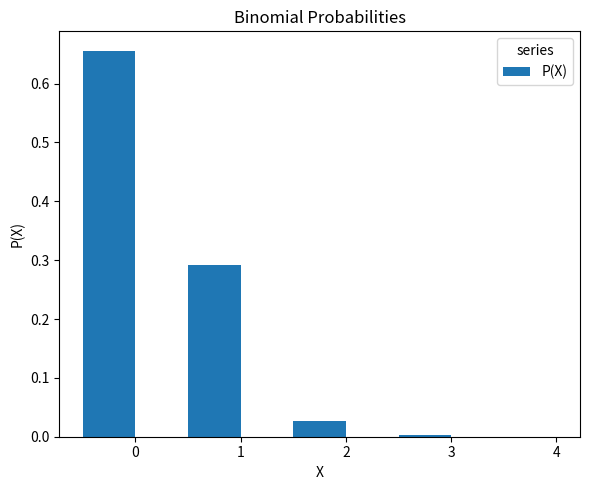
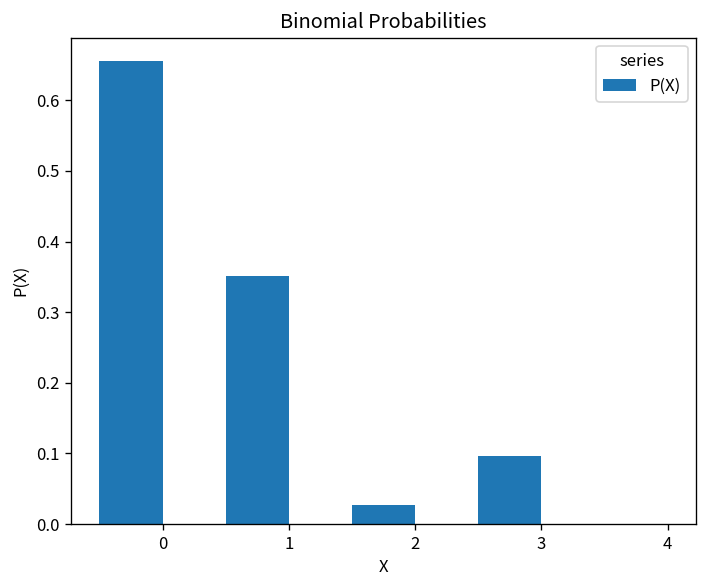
1: 0.29 -> 0.35
3: 0.00 -> 0.10
